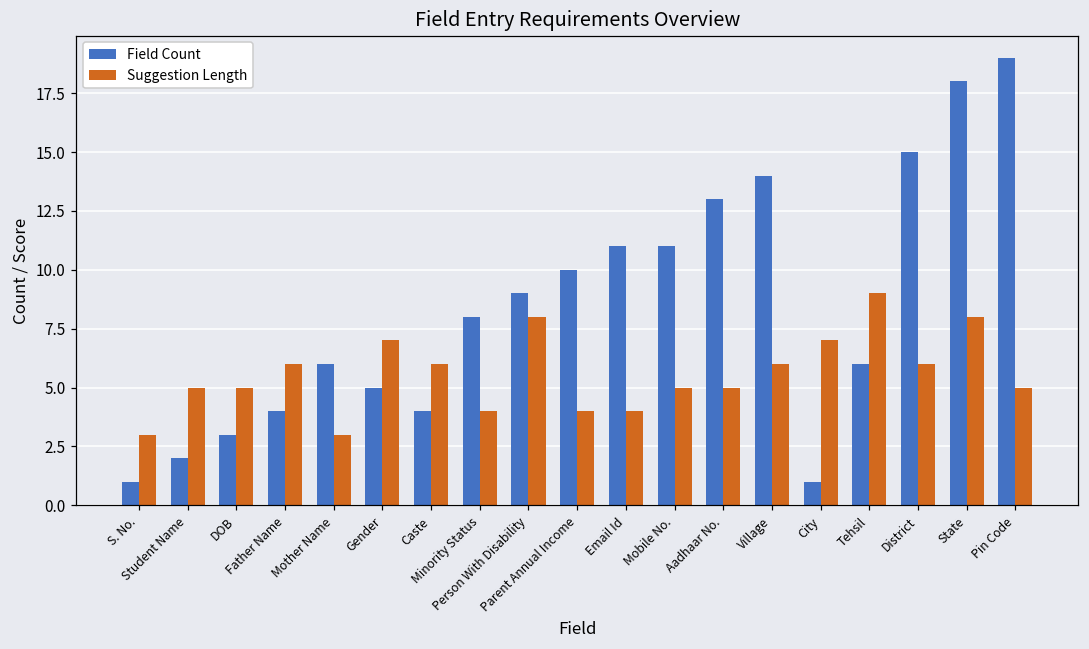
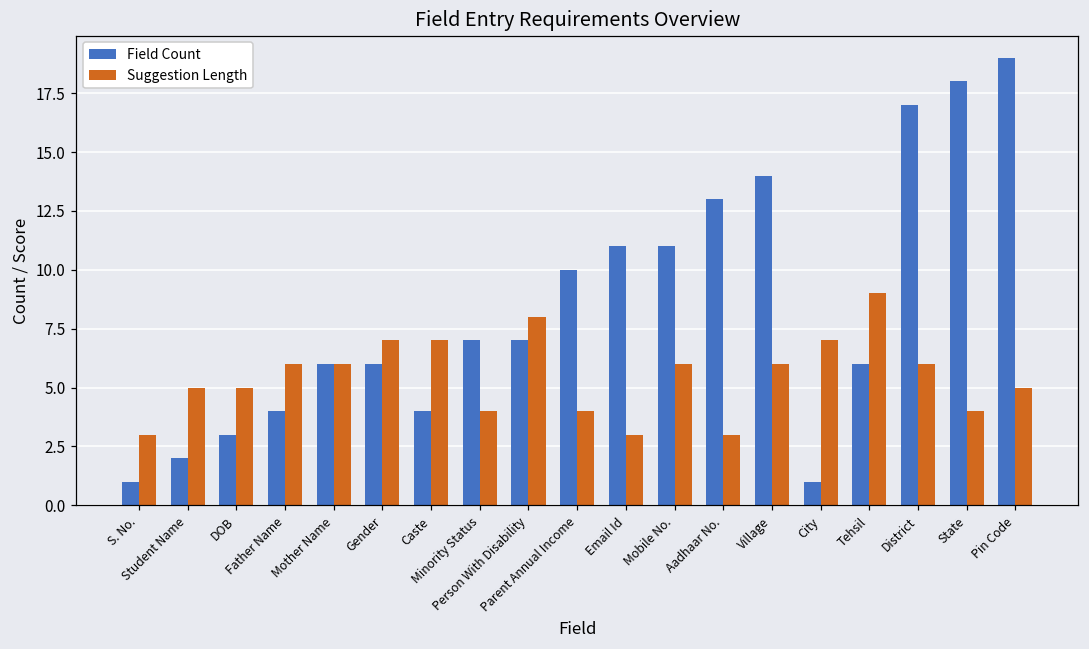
Suggestion Length, Mother Name: 3 -> 6
Field Count, Gender: 5 -> 6
Suggestion Length, Caste: 6 -> 7
Field Count, Minority Status: 8 -> 7
Field Count, Person With Disability: 9 -> 7
Suggestion Length, Email Id: 4 -> 3
Suggestion Length, Mobile No.: 5 -> 6
Suggestion Length, Aadhaar No.: 5 -> 3
Field Count, District: 15 -> 17
Suggestion Length, State: 8 -> 4
